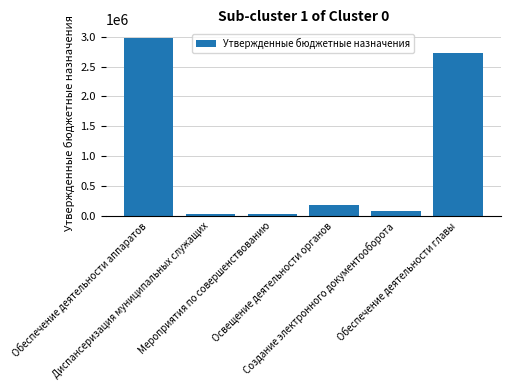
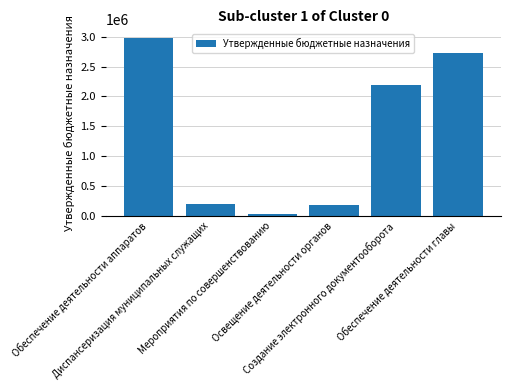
Диспансеризация муниципальных служащих: 0 -> 200000
Создание электронного документооборота: 100000 -> 2200000
